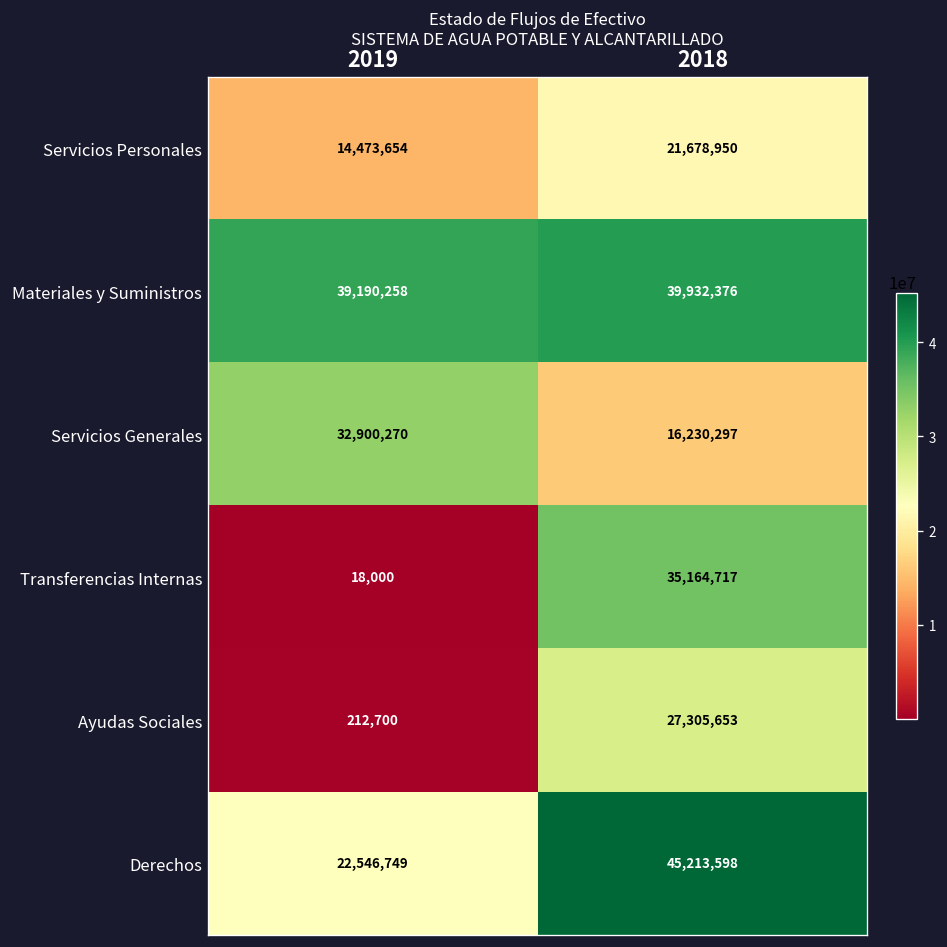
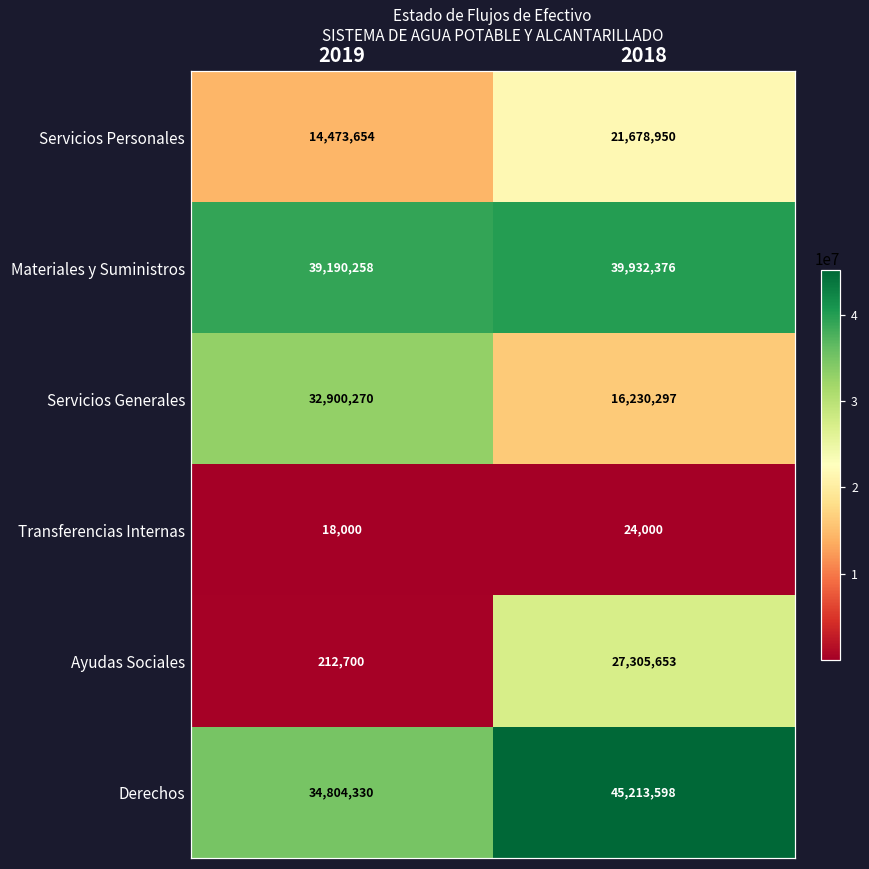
Transferencias Internas, 2018: 35,164,717 -> 24,000
Derechos, 2019: 22,546,749 -> 34,804,330
